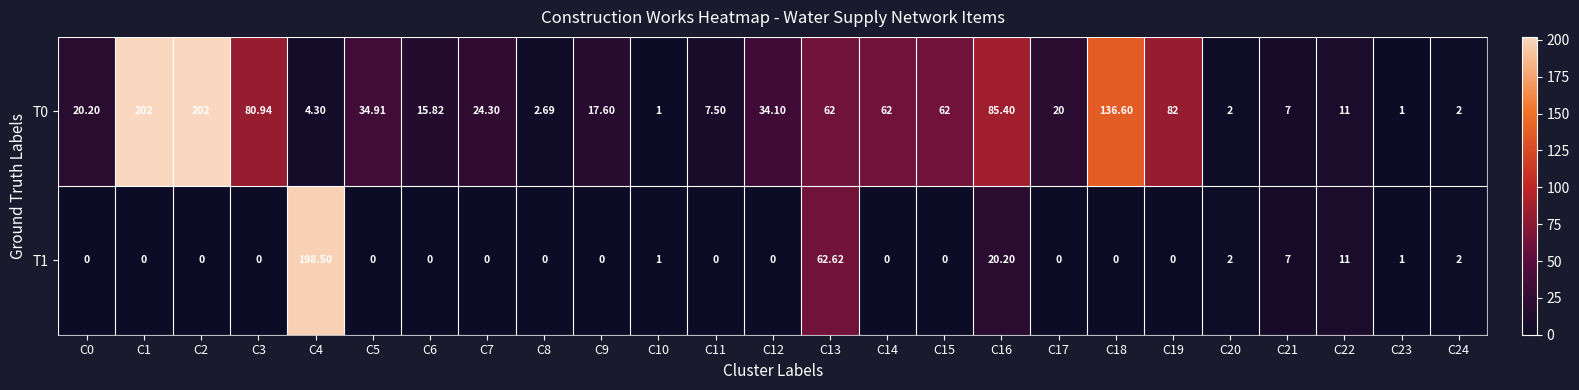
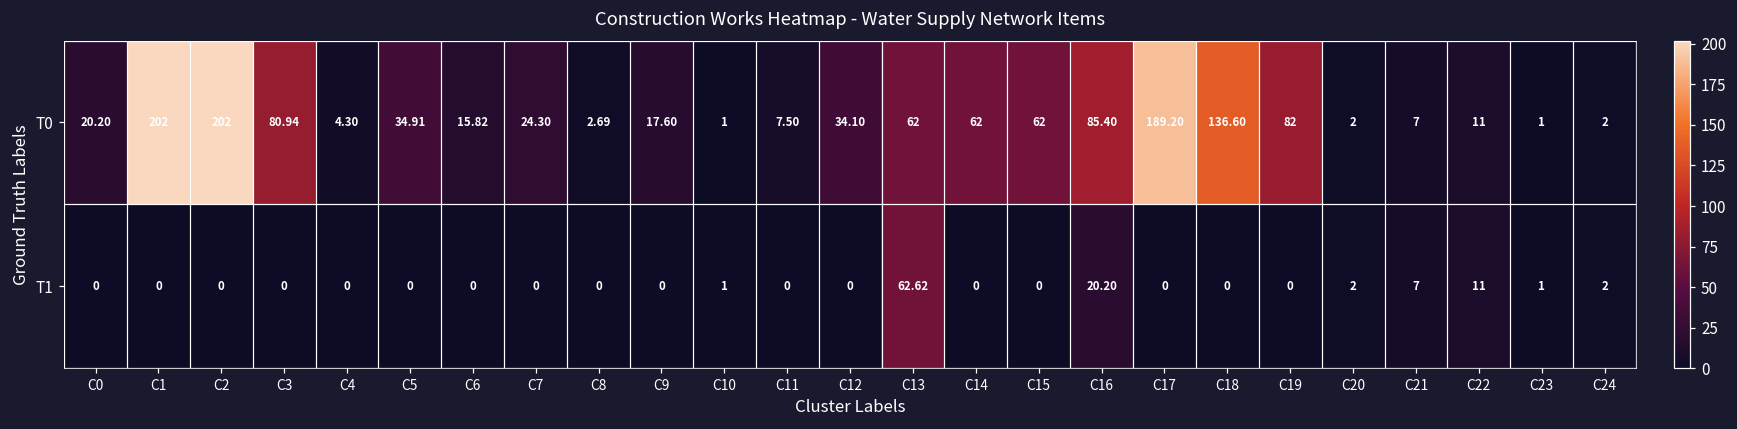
T0, C17: 20 -> 189.20
T1, C4: 198.50 -> 0
